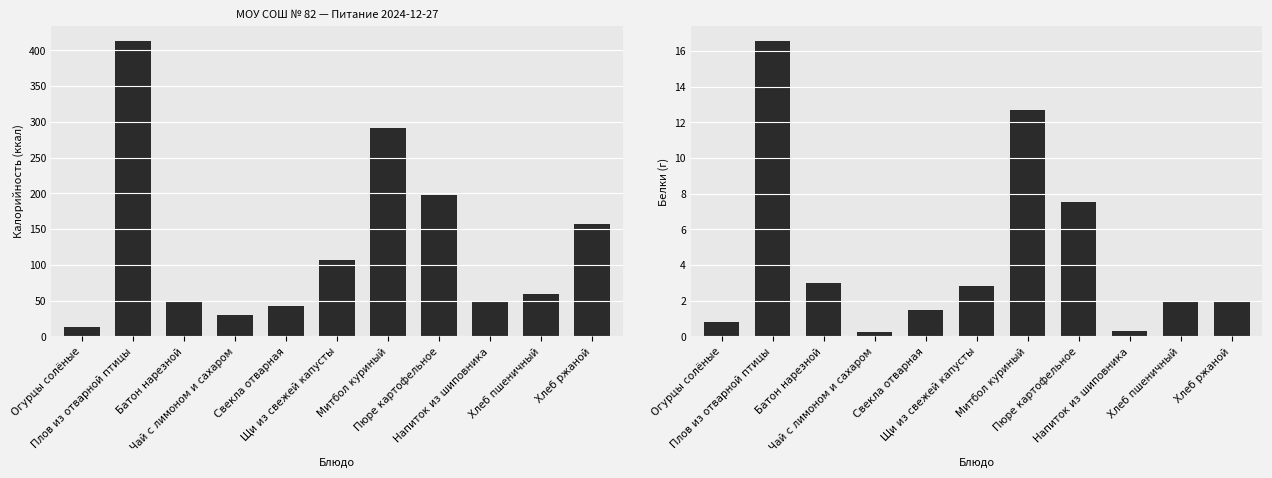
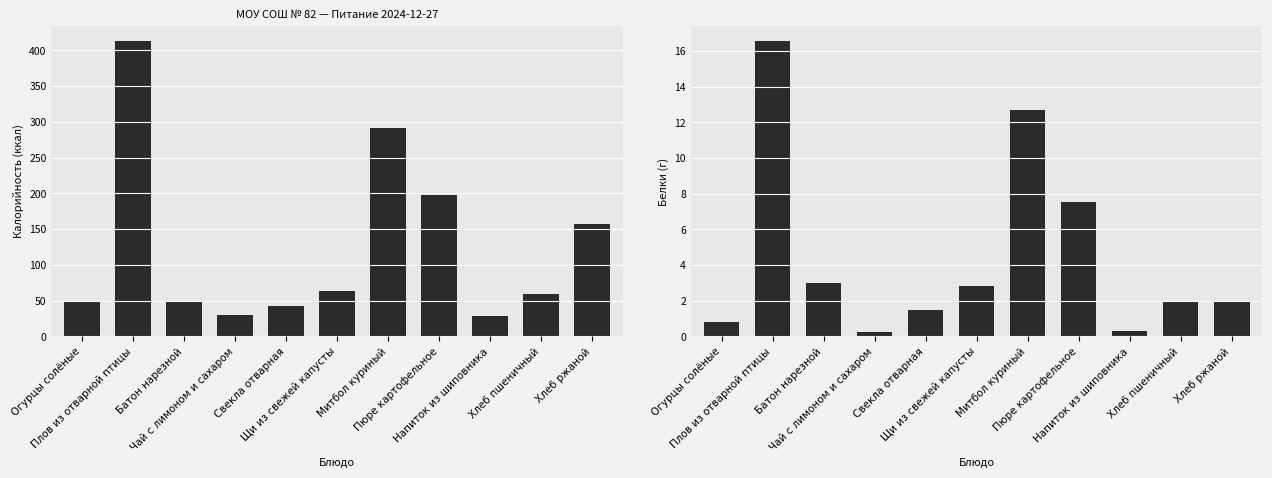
МОУ СОШ № 82 — Питание 2024-12-27, Огурцы солёные: 10 -> 50
МОУ СОШ № 82 — Питание 2024-12-27, Щи из свежей капусты: 110 -> 60
МОУ СОШ № 82 — Питание 2024-12-27, Напиток из шиповника: 50 -> 30
